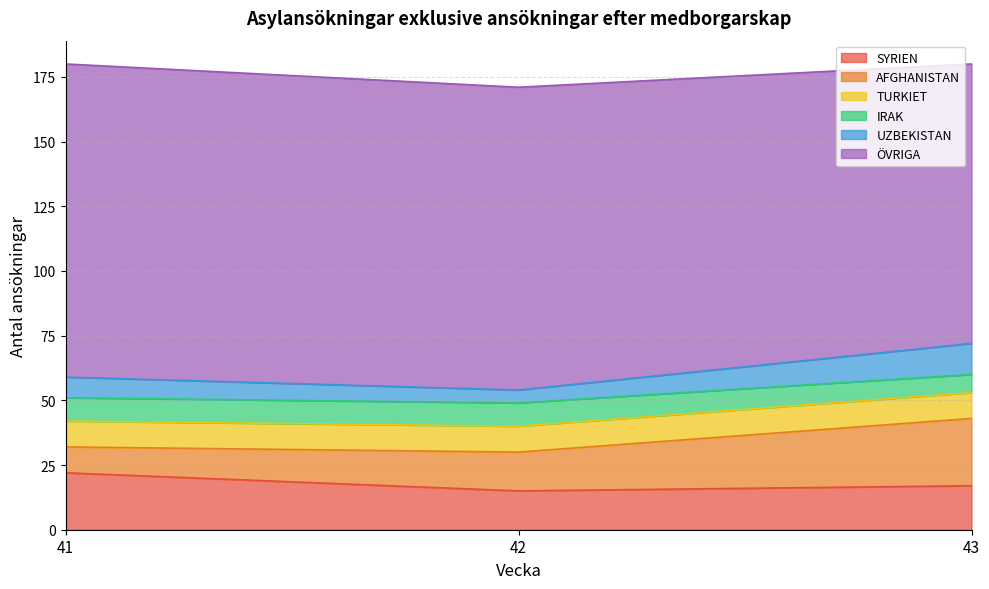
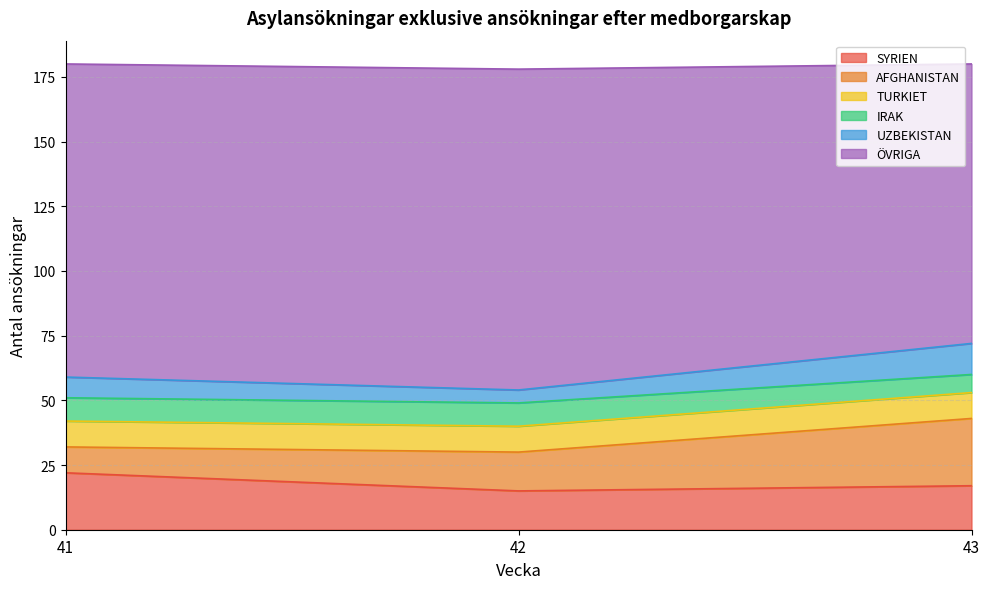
ÖVRIGA, 42: 117 -> 124
